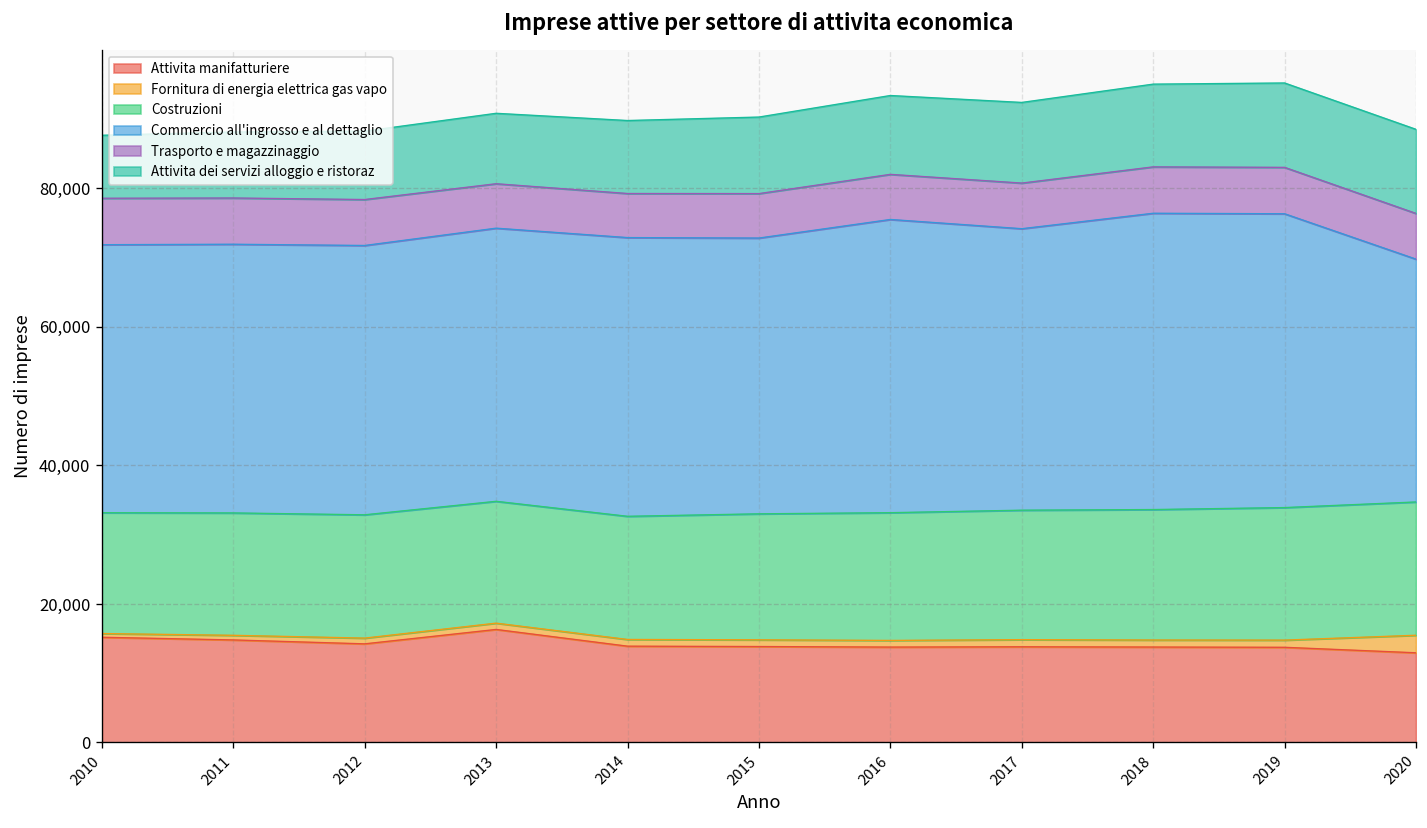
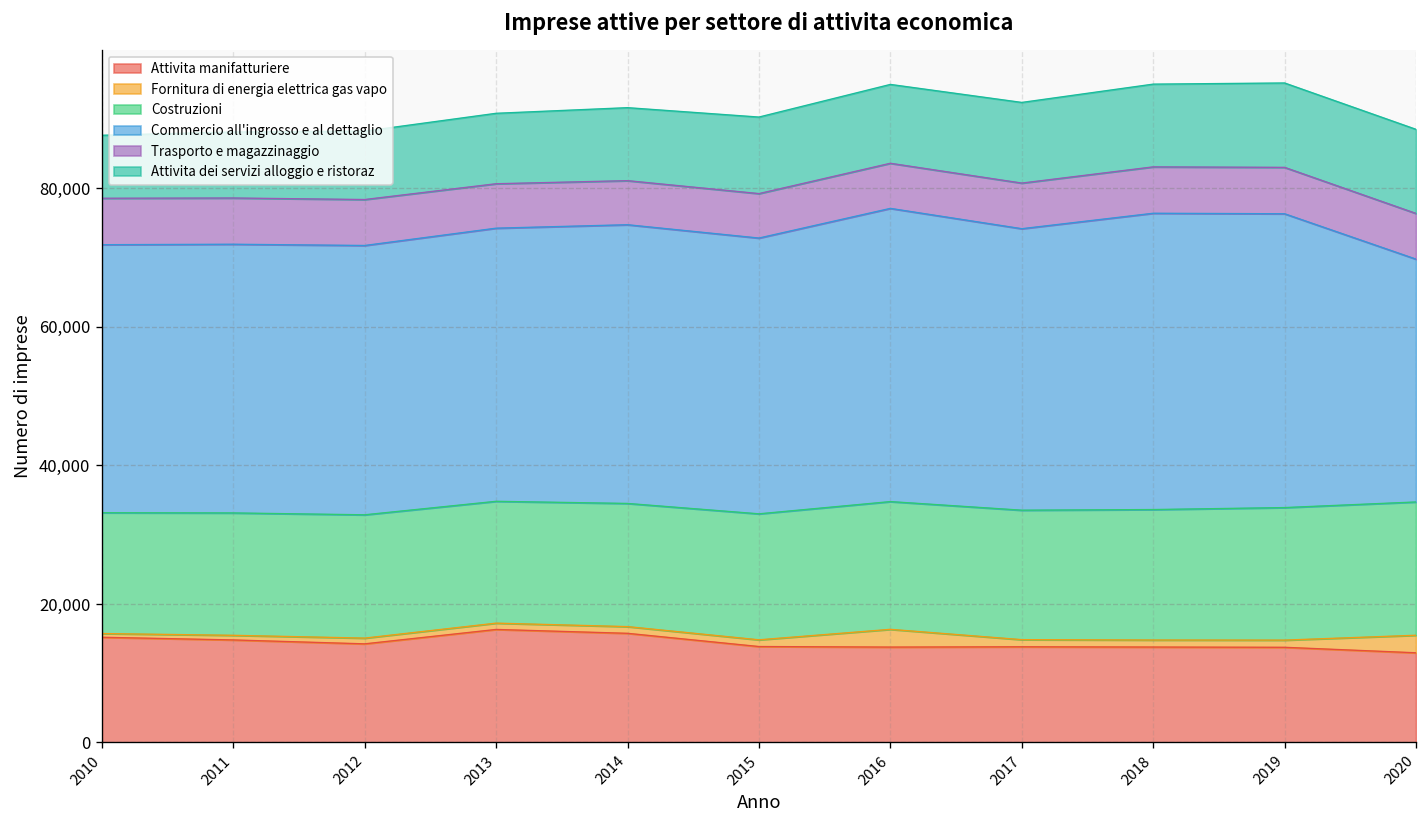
Attivita manifatturiere, 2014: 14,000 -> 16,000
Fornitura di energia elettrica gas vapo, 2016: 1,000 -> 3,000
